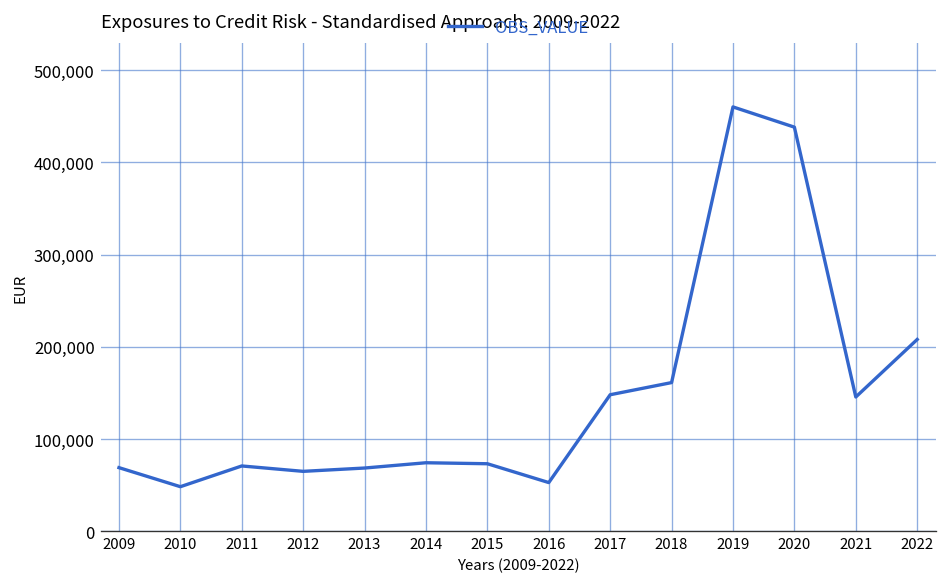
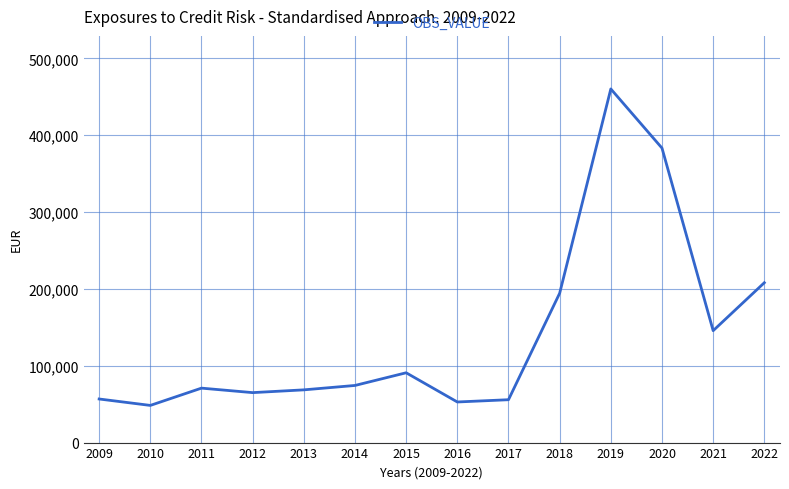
2009: 70,000 -> 60,000
2015: 70,000 -> 90,000
2017: 150,000 -> 60,000
2018: 160,000 -> 190,000
2020: 440,000 -> 380,000
